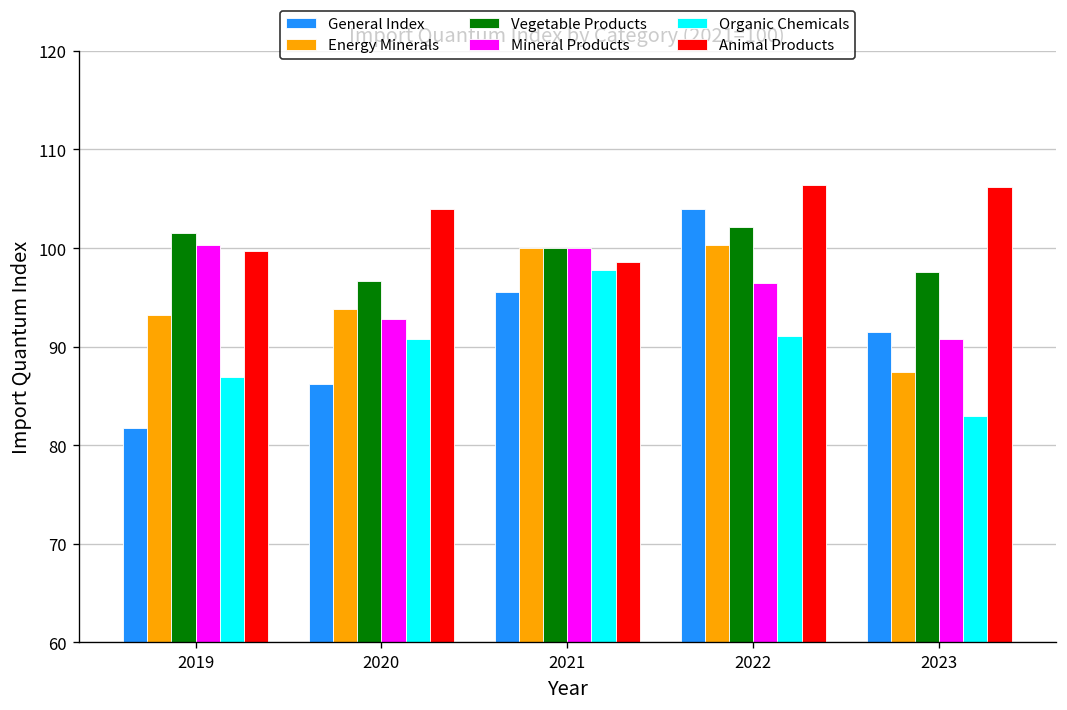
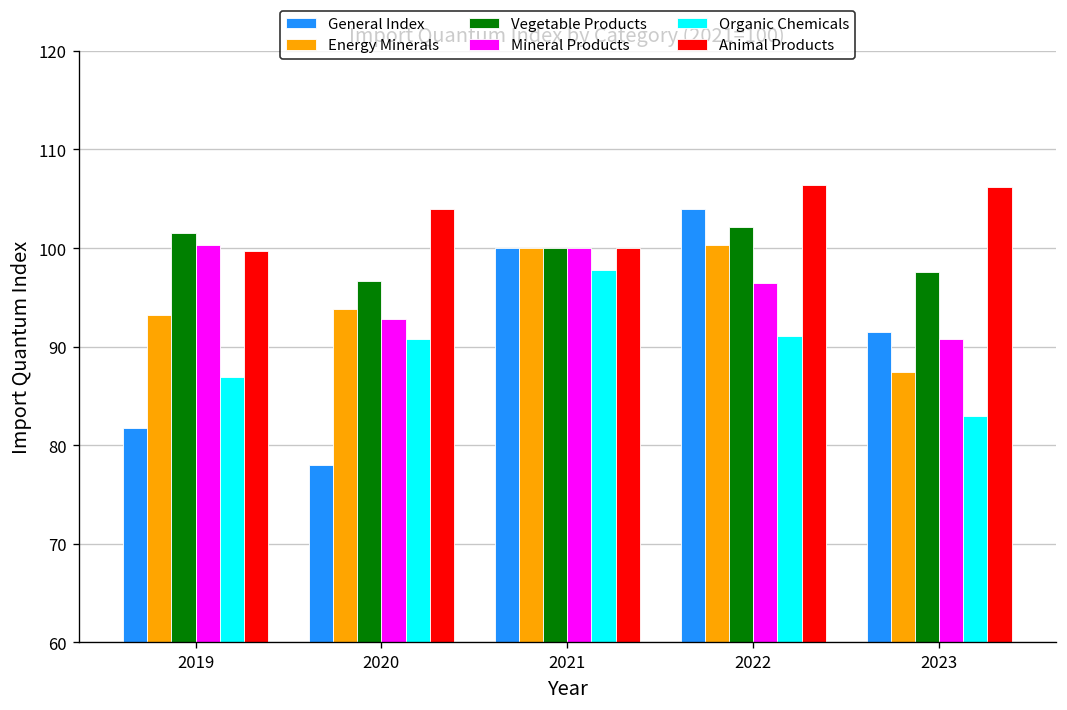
General Index, 2020: 86 -> 78
General Index, 2021: 96 -> 100
Animal Products, 2021: 99 -> 100
